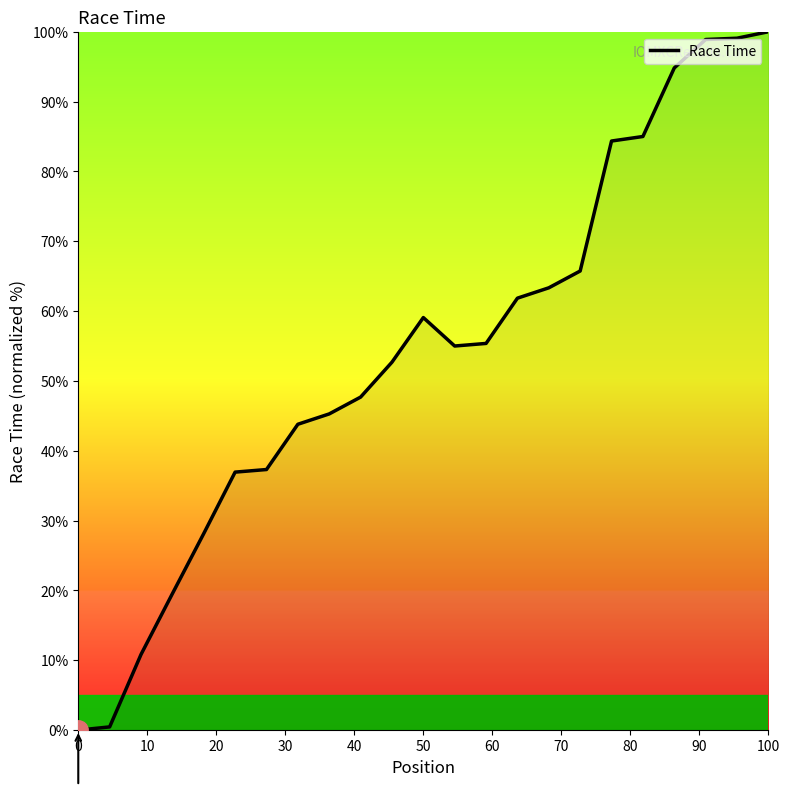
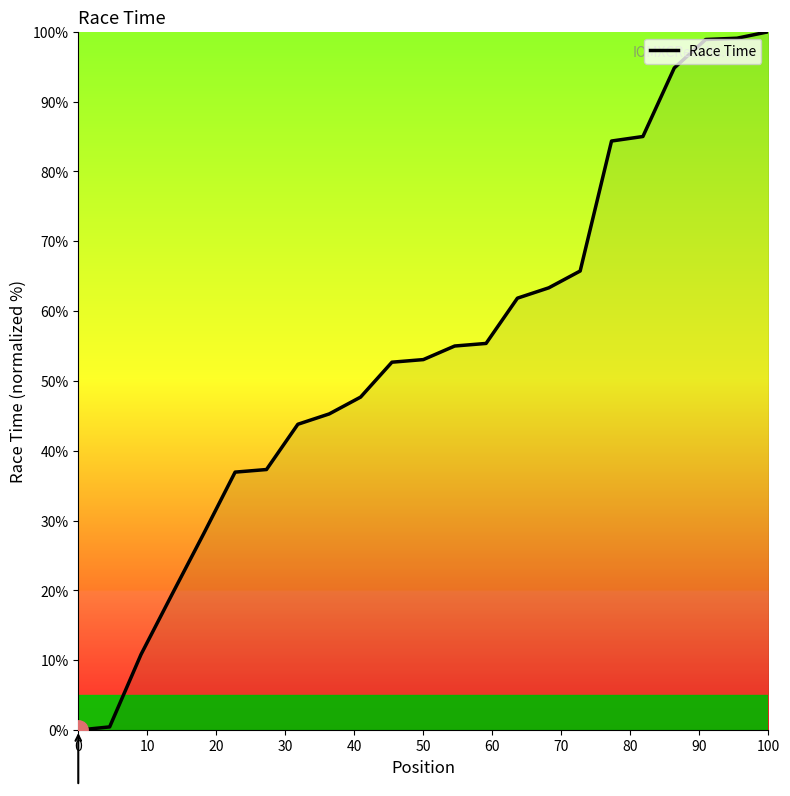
Race Time, 50: 59% -> 53%
